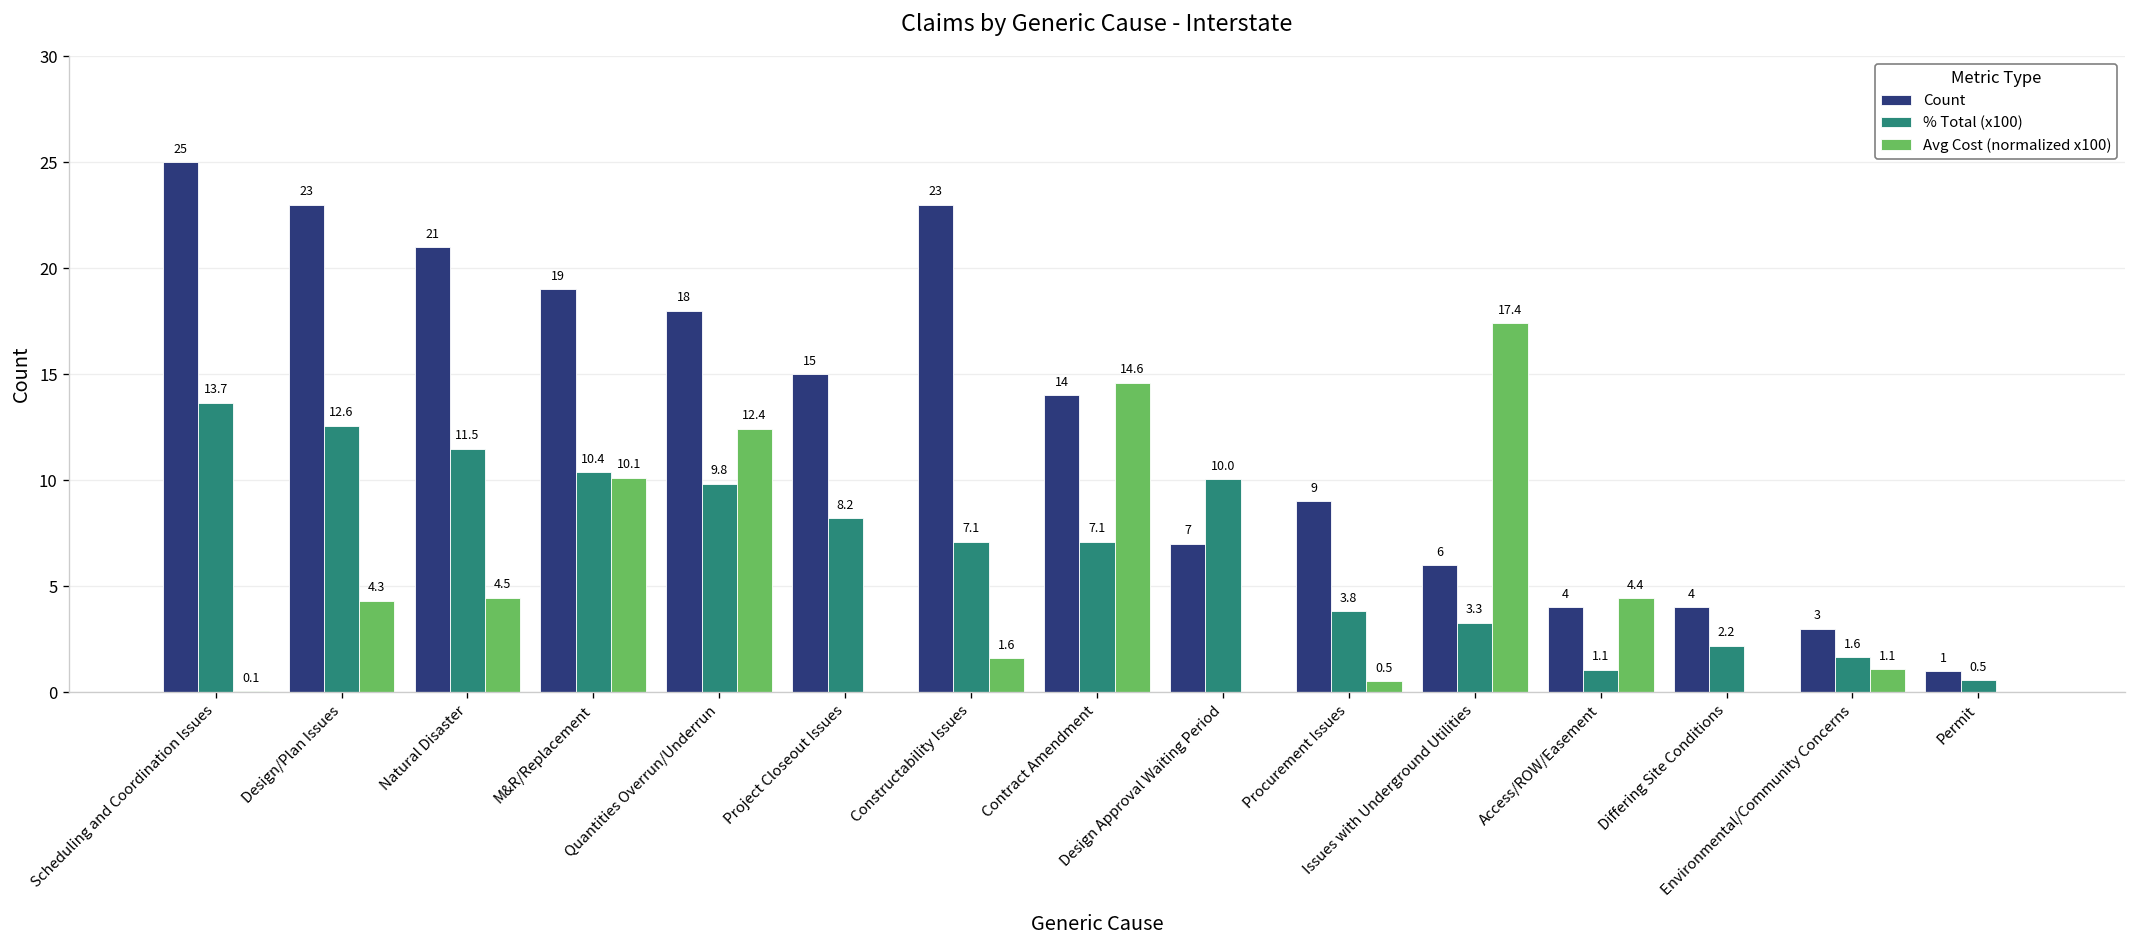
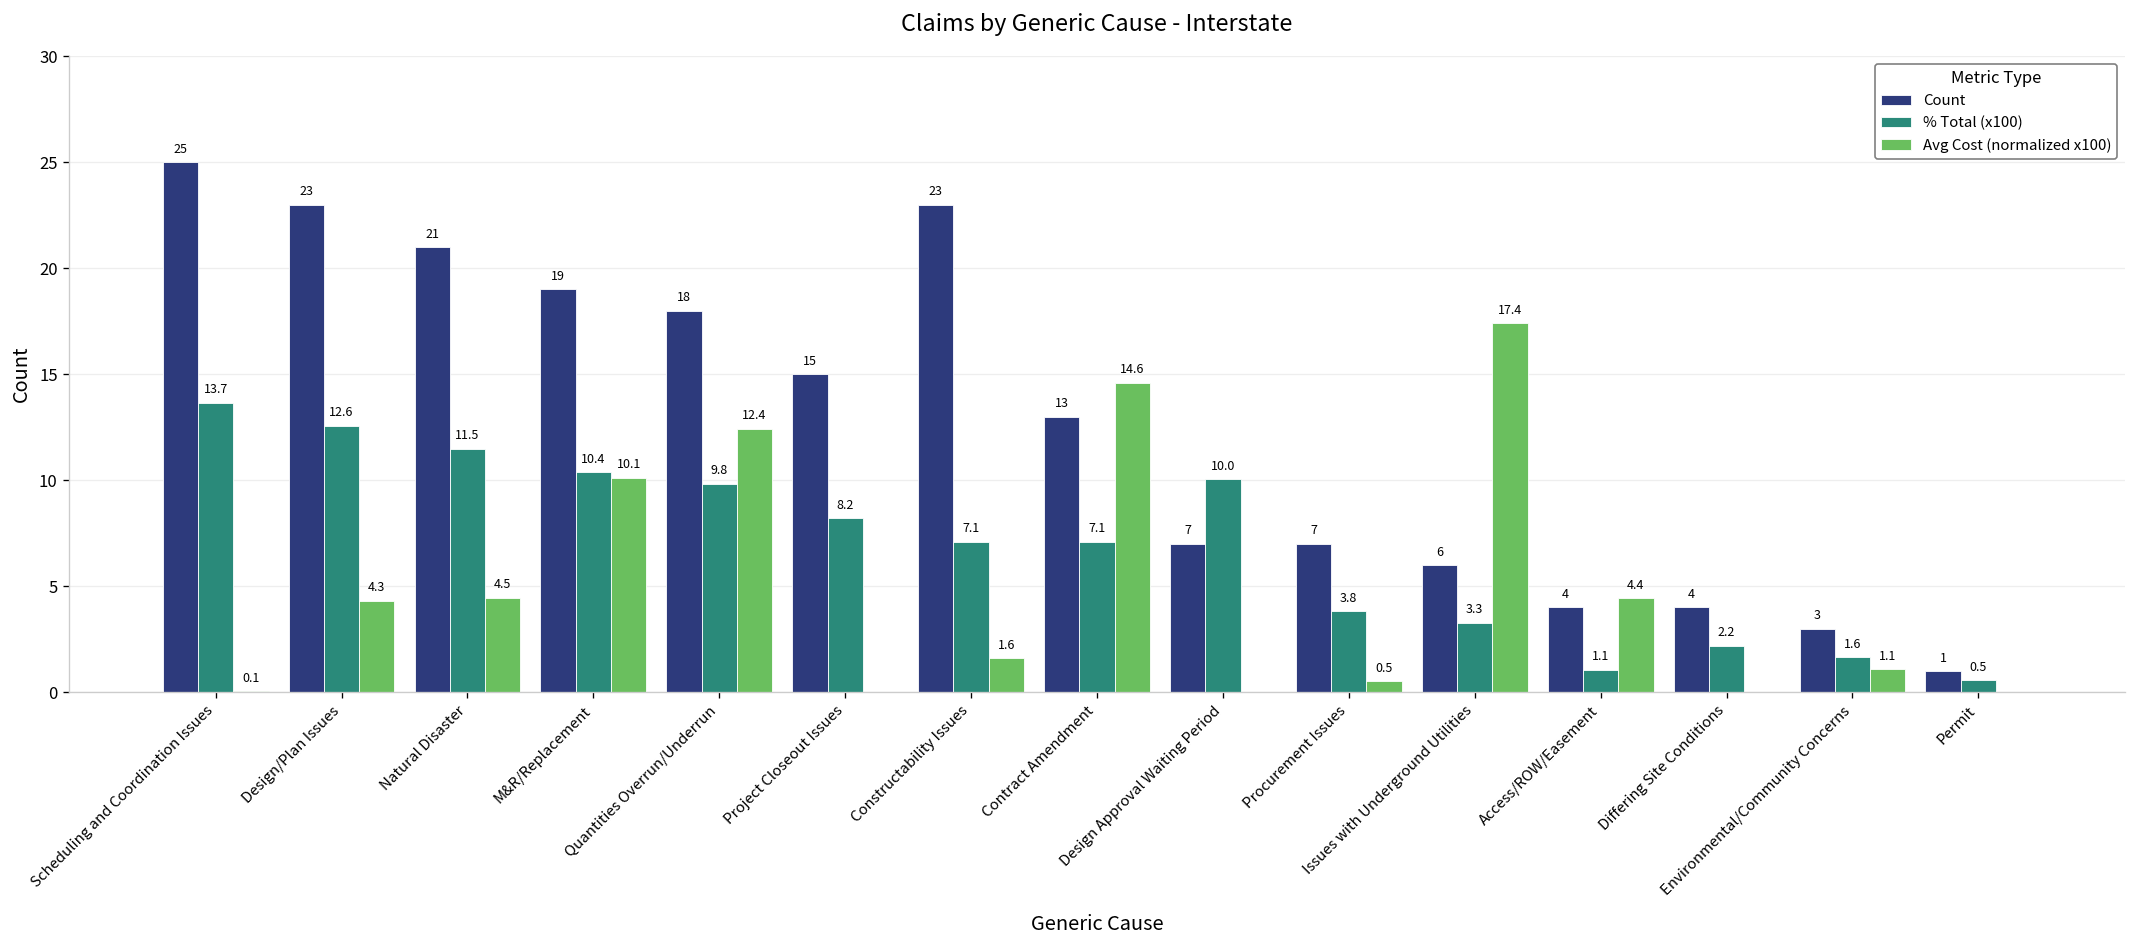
Count, Contract Amendment: 14 -> 13
Count, Procurement Issues: 9 -> 7
